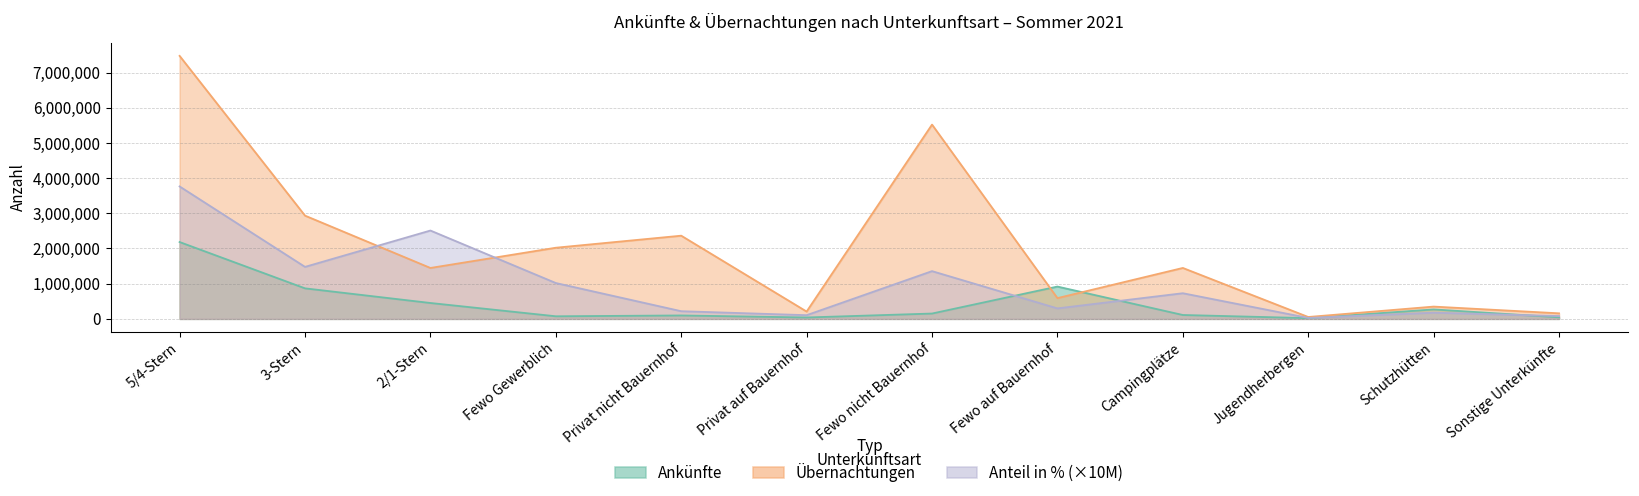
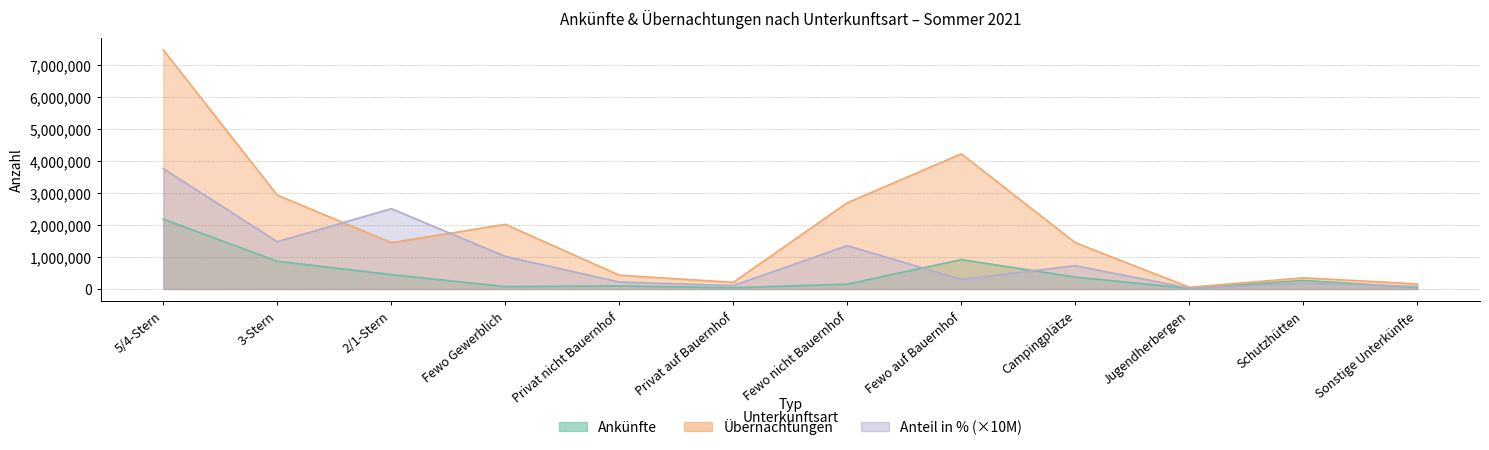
Übernachtungen, Privat nicht Bauernhof: 2,400,000 -> 400,000
Übernachtungen, Fewo nicht Bauernhof: 5,500,000 -> 2,700,000
Übernachtungen, Fewo auf Bauernhof: 600,000 -> 4,200,000
Ankünfte, Campingplätze: 100,000 -> 400,000
